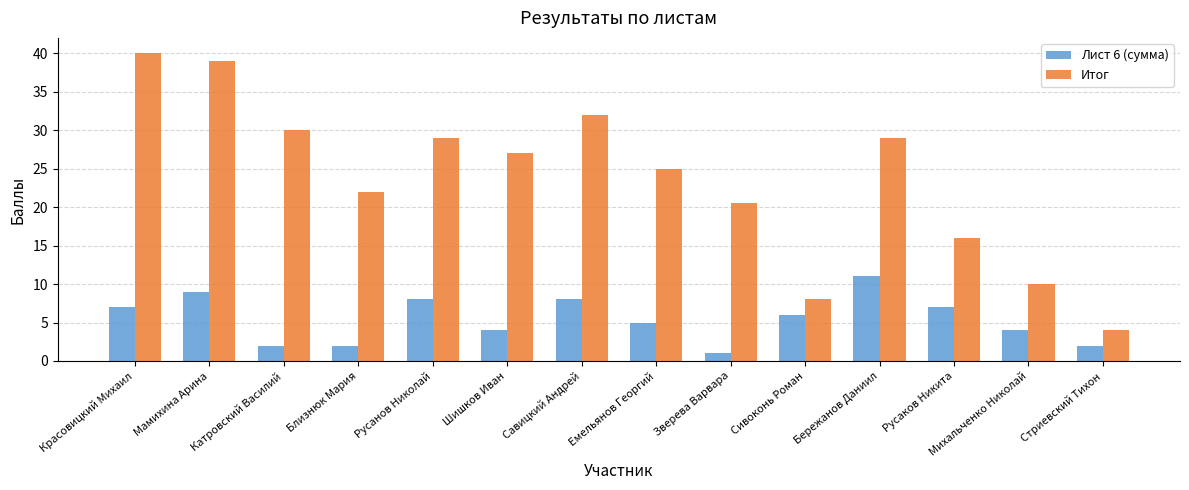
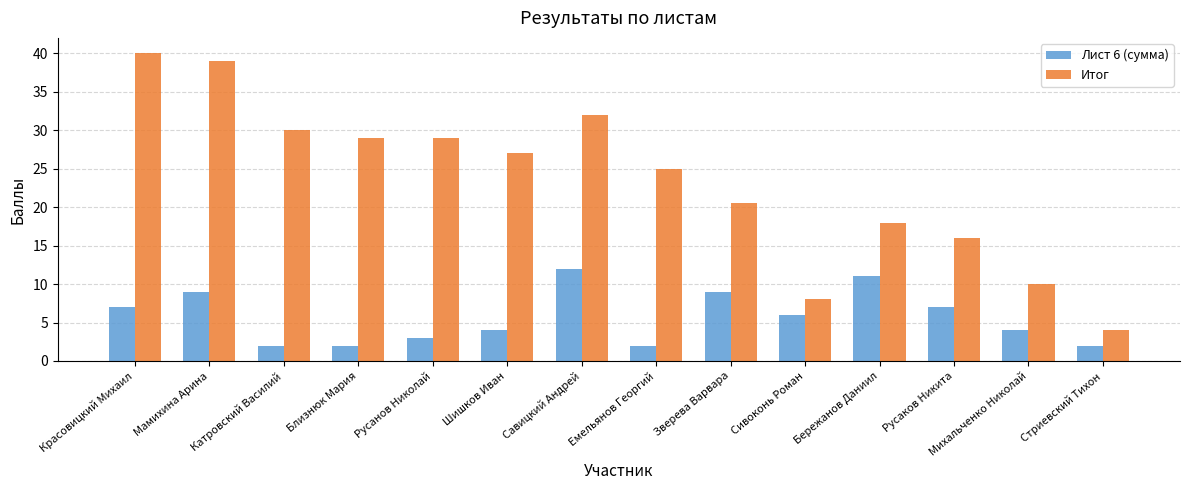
Итог, Близнюк Мария: 22 -> 29
Лист 6 (сумма), Русанов Николай: 8 -> 3
Лист 6 (сумма), Савицкий Андрей: 8 -> 12
Лист 6 (сумма), Емельянов Георгий: 5 -> 2
Лист 6 (сумма), Зверева Варвара: 1 -> 9
Итог, Бережанов Даниил: 29 -> 18
